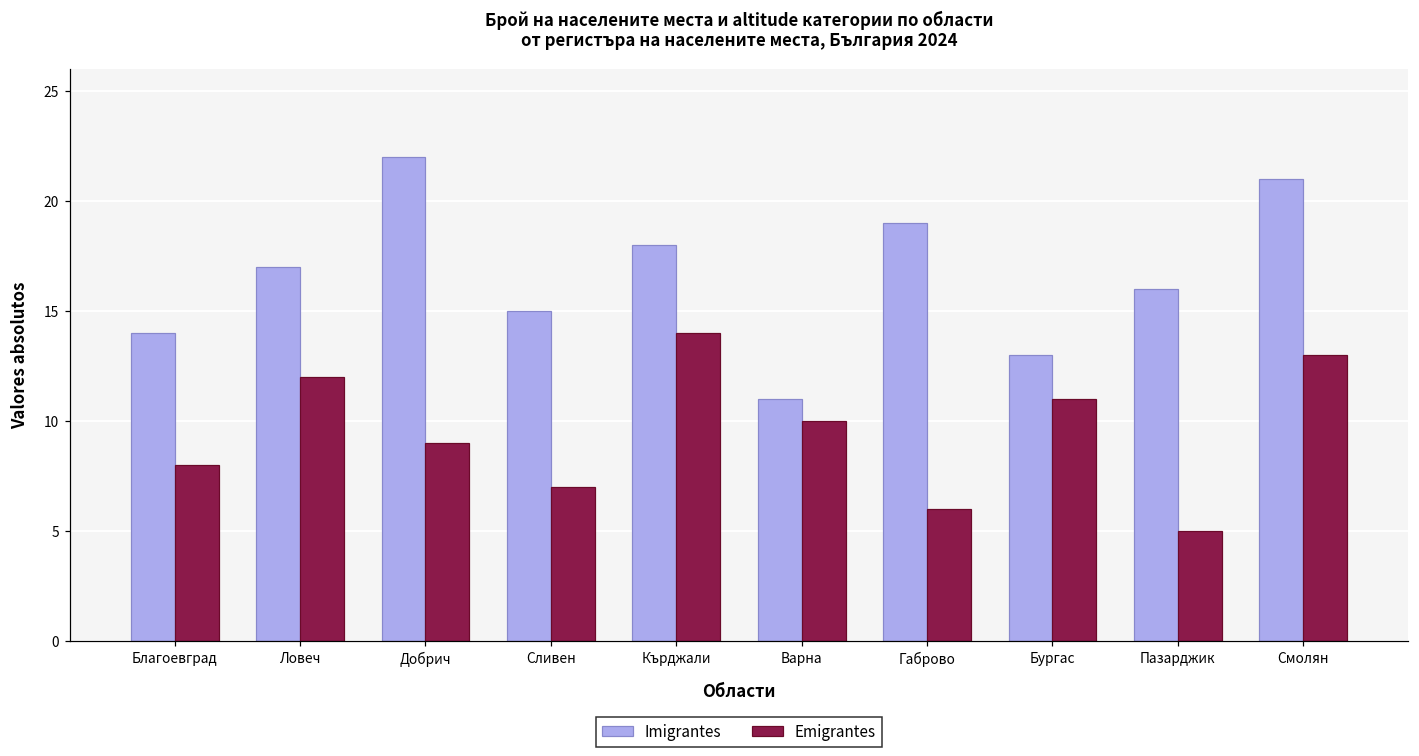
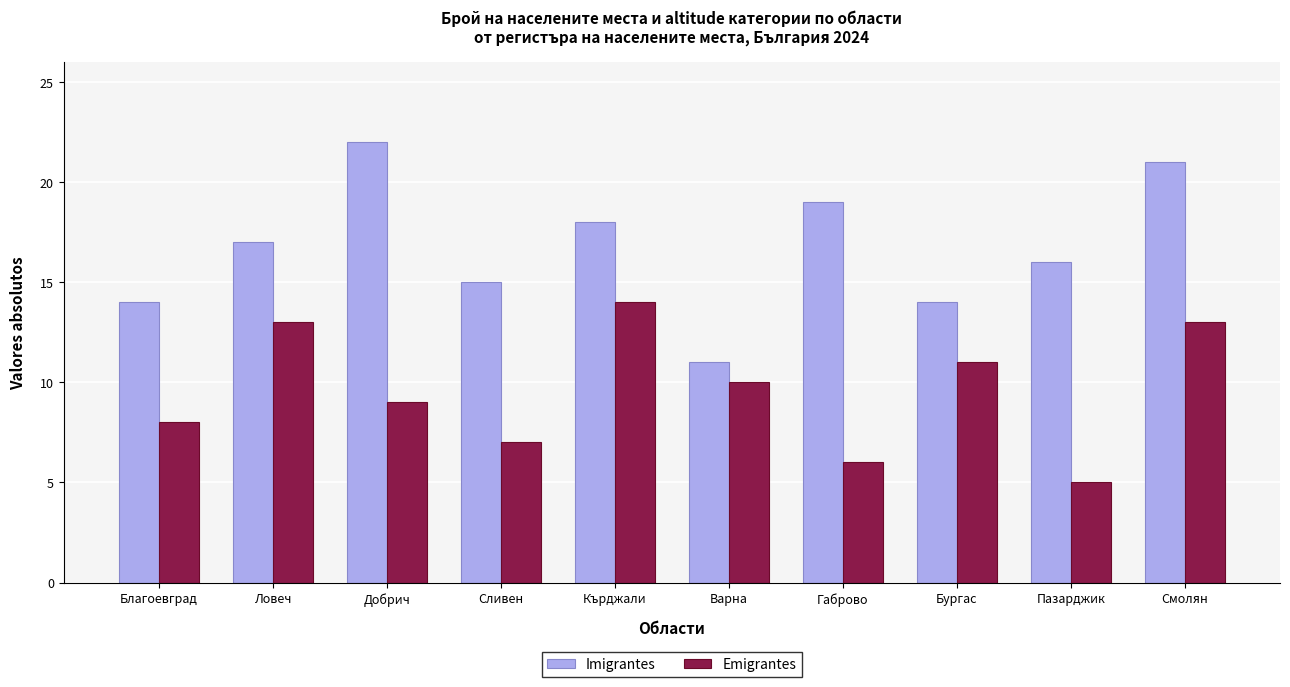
Emigrantes, Ловеч: 12 -> 13
Imigrantes, Бургас: 13 -> 14
